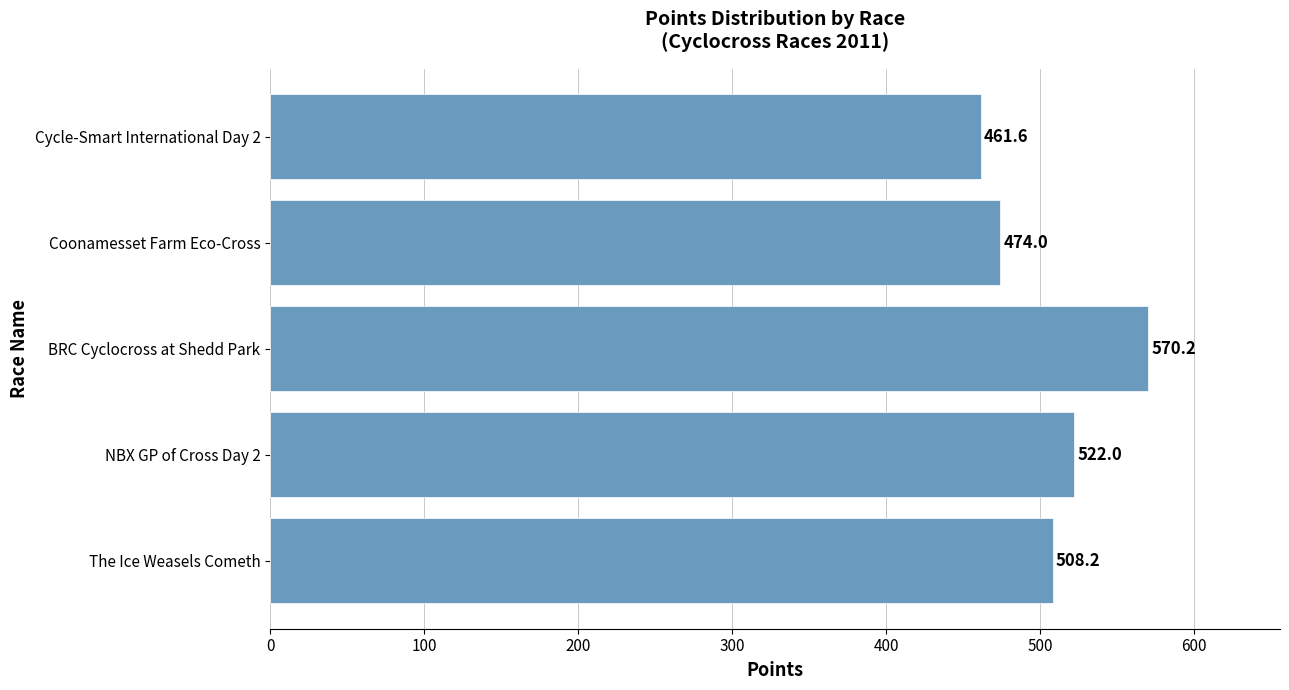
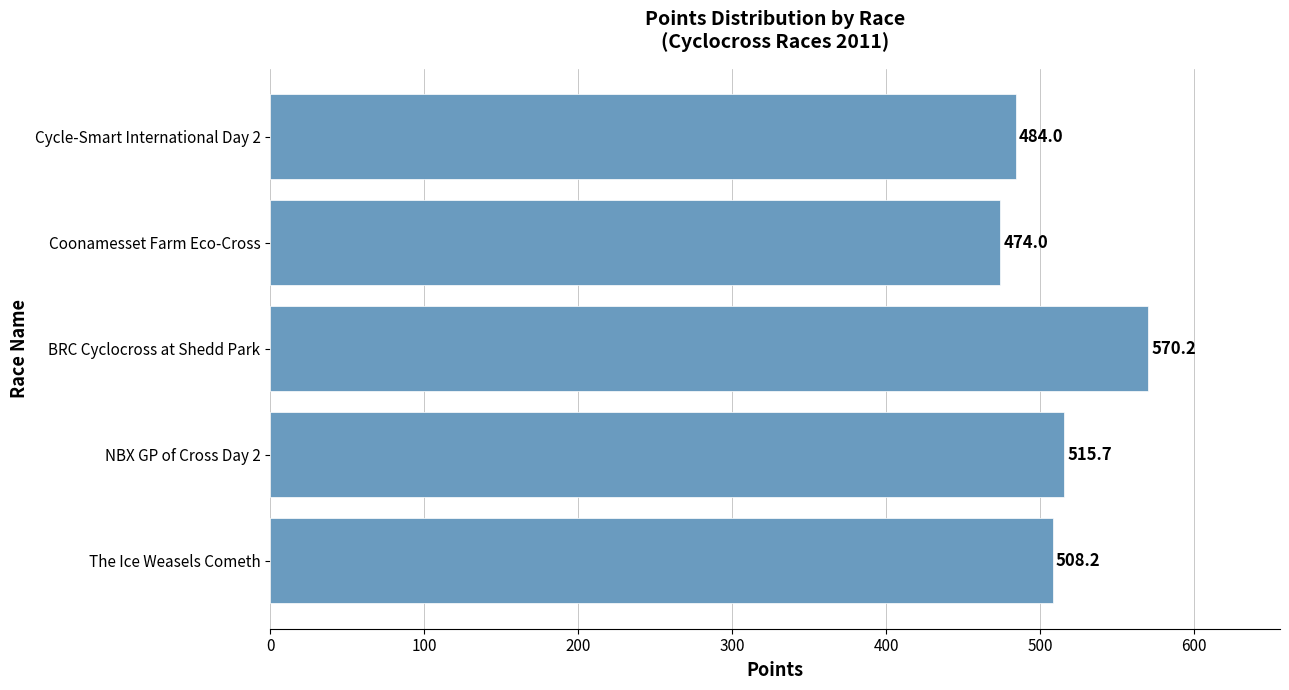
Cycle-Smart International Day 2: 461.6 -> 484.0
NBX GP of Cross Day 2: 522.0 -> 515.7
